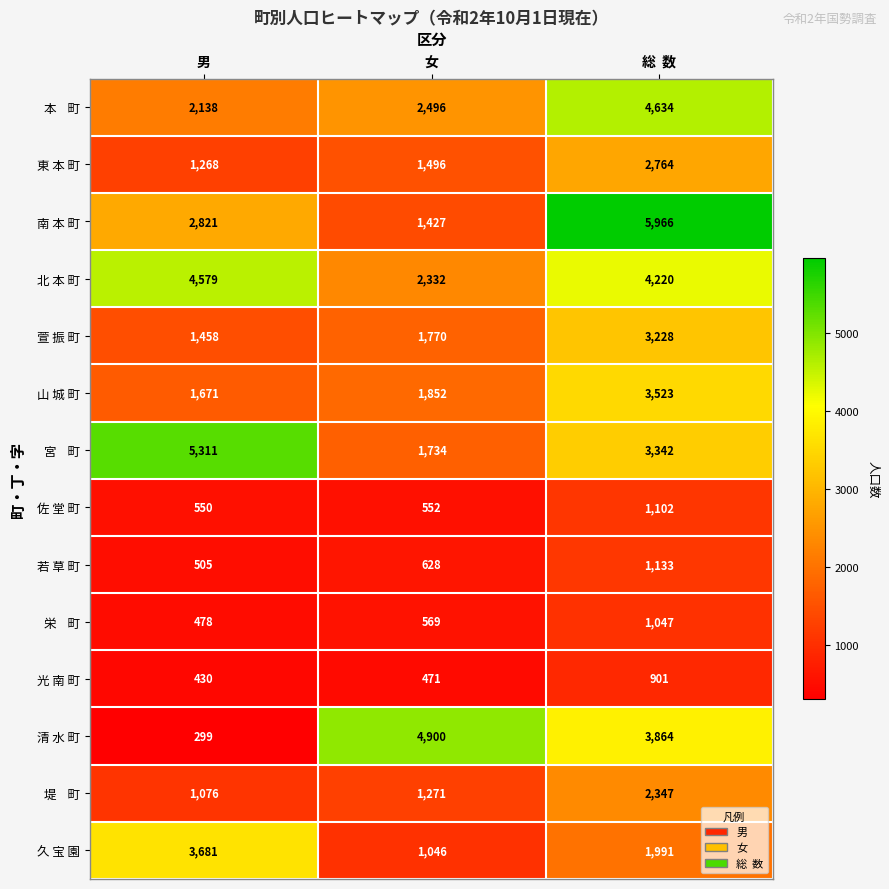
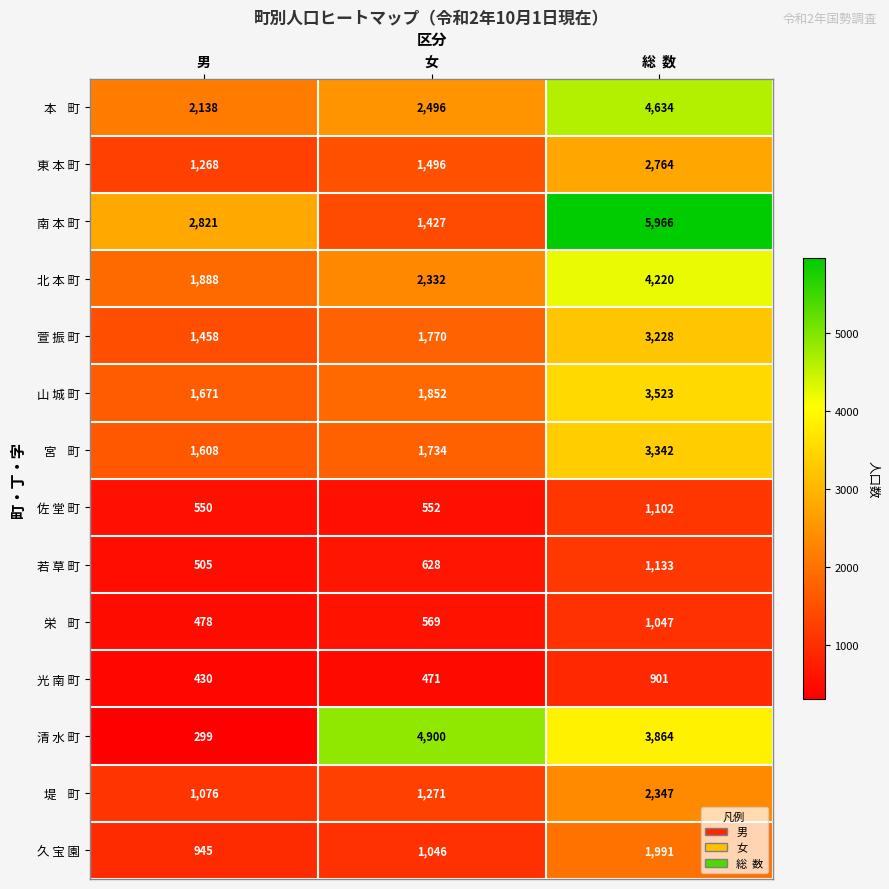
北 本 町, 男: 4,579 -> 1,888
宮 町, 男: 5,311 -> 1,608
久 宝 園, 男: 3,681 -> 945
